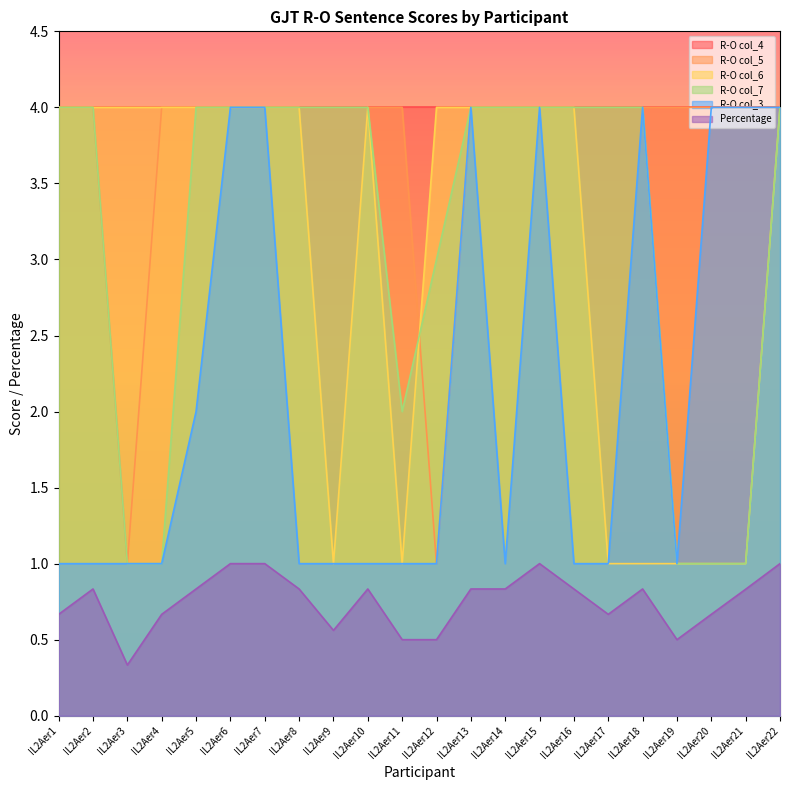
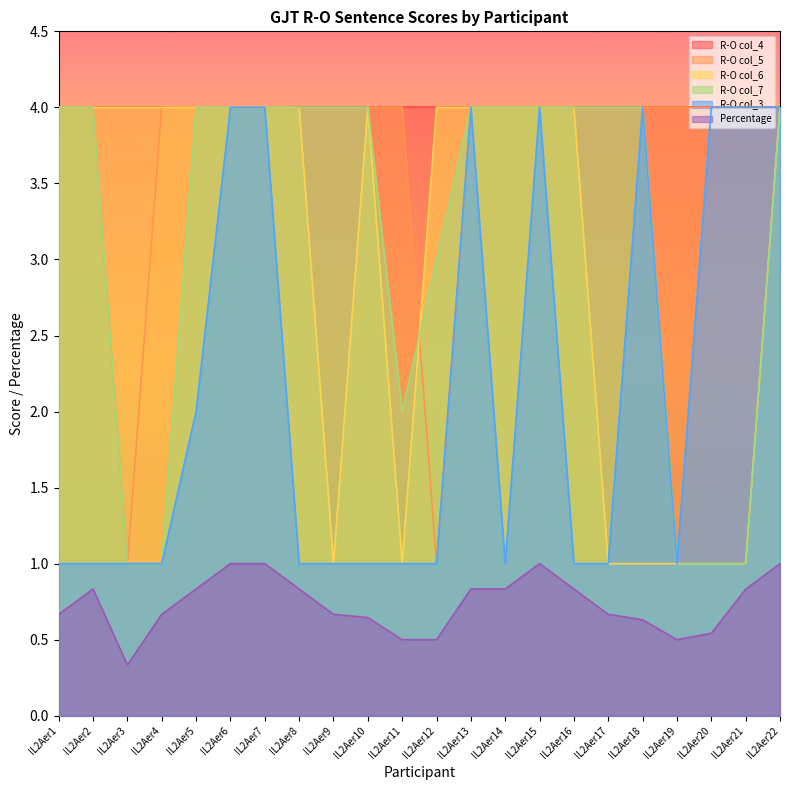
Percentage, IL2Aer9: 0.56 -> 0.67
Percentage, IL2Aer10: 0.83 -> 0.65
Percentage, IL2Aer18: 0.83 -> 0.63
Percentage, IL2Aer20: 0.67 -> 0.54
